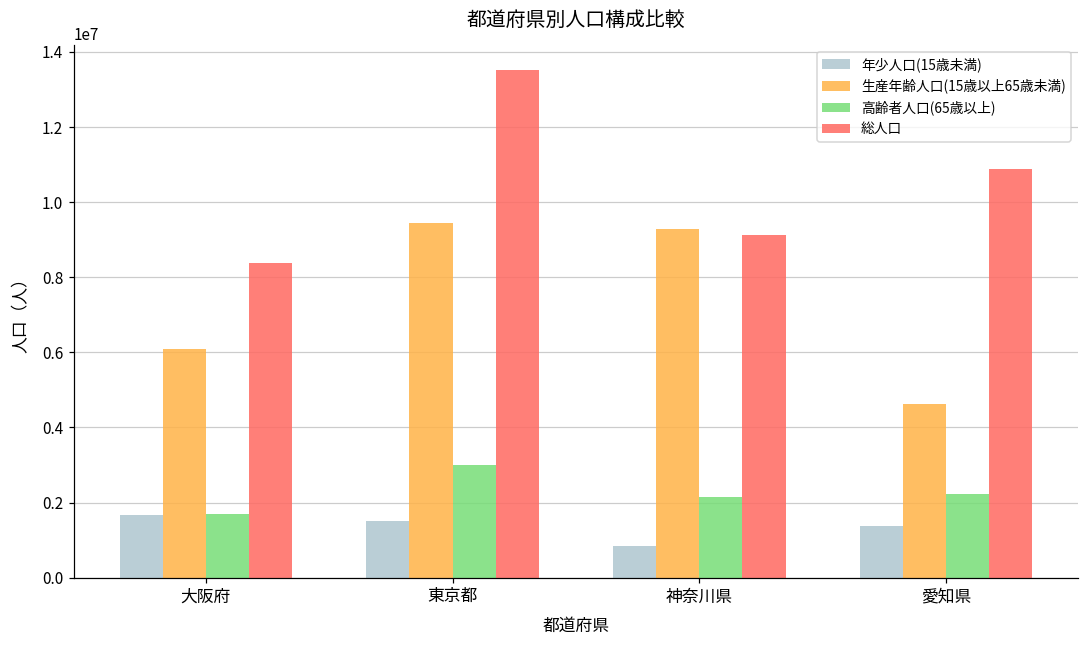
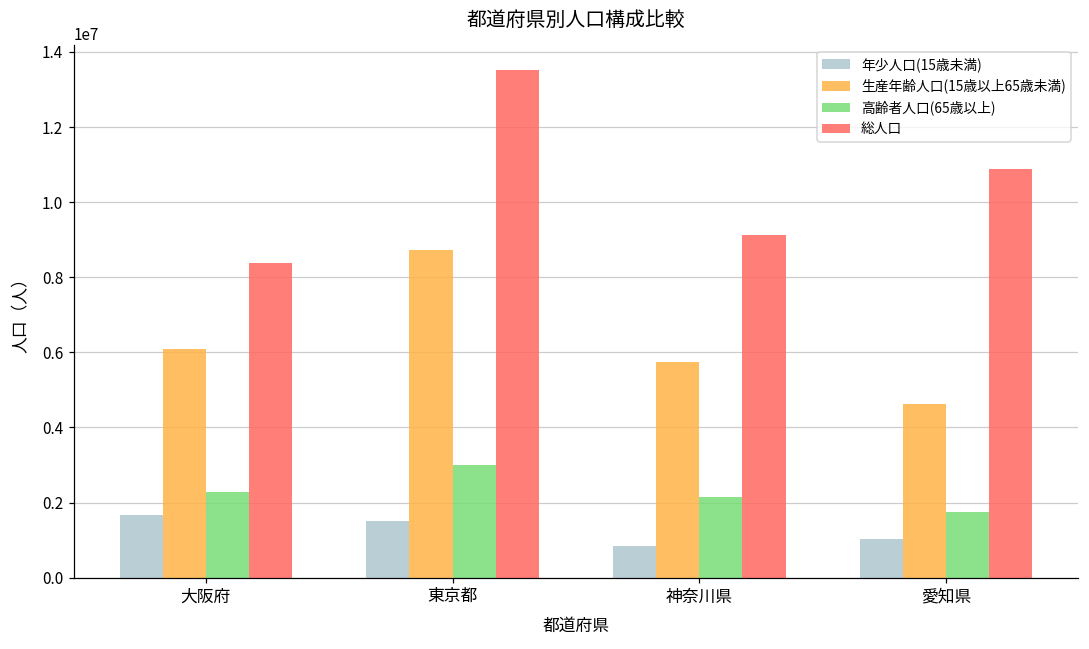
高齢者人口(65歳以上), 大阪府: 1700000 -> 2300000
生産年齢人口(15歳以上65歳未満), 東京都: 9400000 -> 8700000
生産年齢人口(15歳以上65歳未満), 神奈川県: 9300000 -> 5700000
年少人口(15歳未満), 愛知県: 1400000 -> 1000000
高齢者人口(65歳以上), 愛知県: 2200000 -> 1800000
